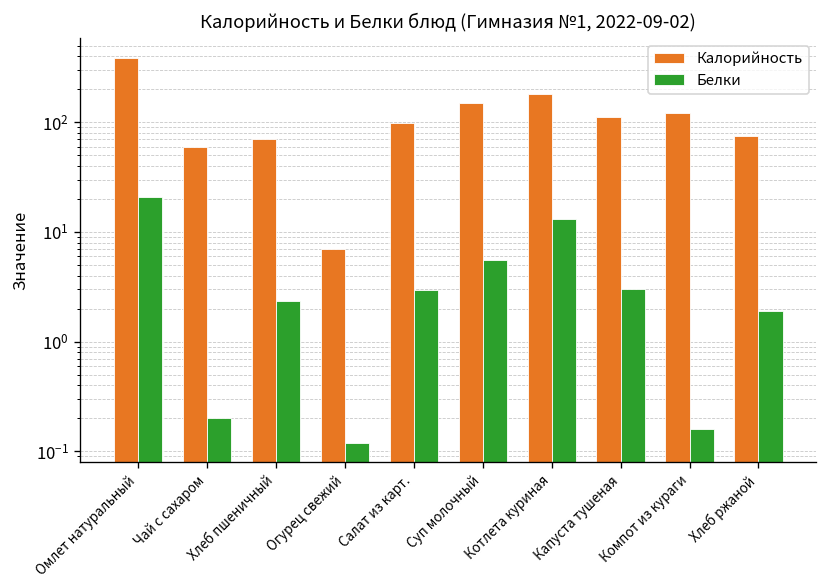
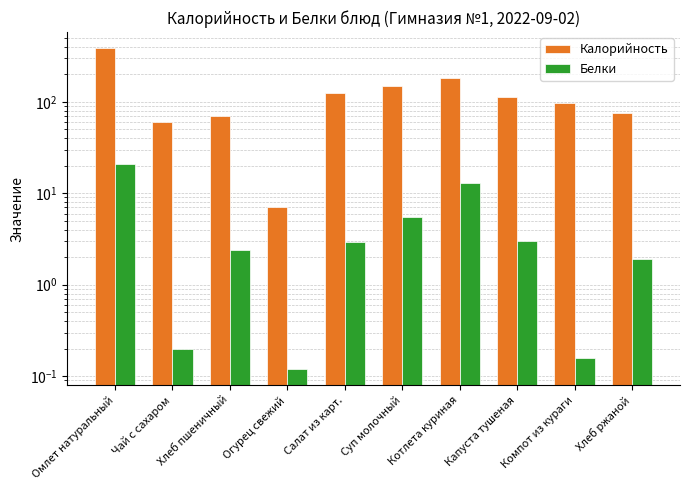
Калорийность, Салат из карт.: 100 -> 130
Калорийность, Компот из кураги: 120 -> 100
